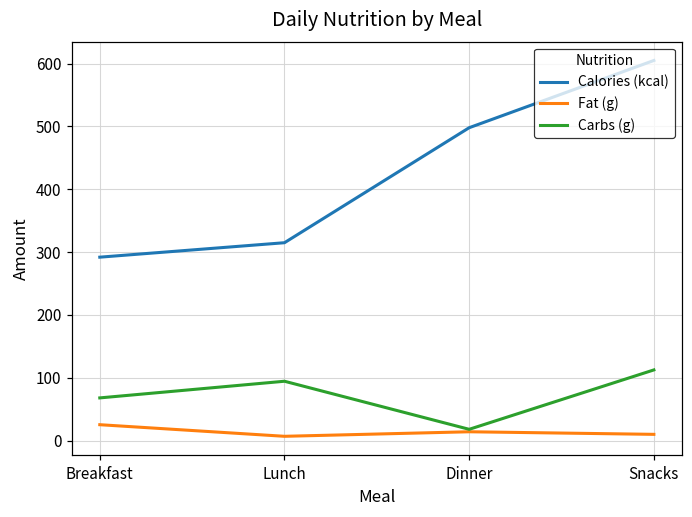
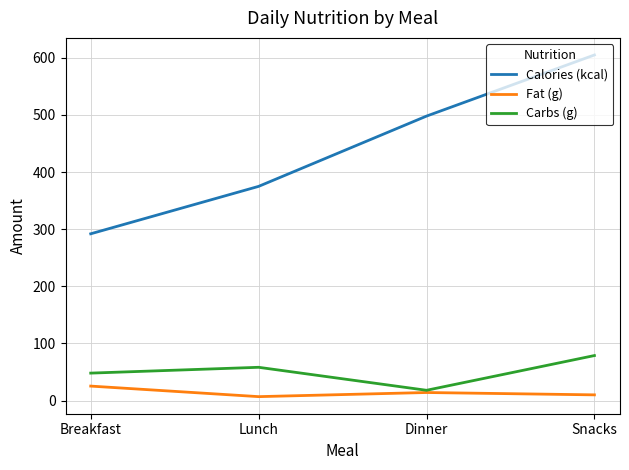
Carbs (g), Breakfast: 70 -> 50
Calories (kcal), Lunch: 320 -> 380
Carbs (g), Lunch: 90 -> 60
Carbs (g), Snacks: 110 -> 80
